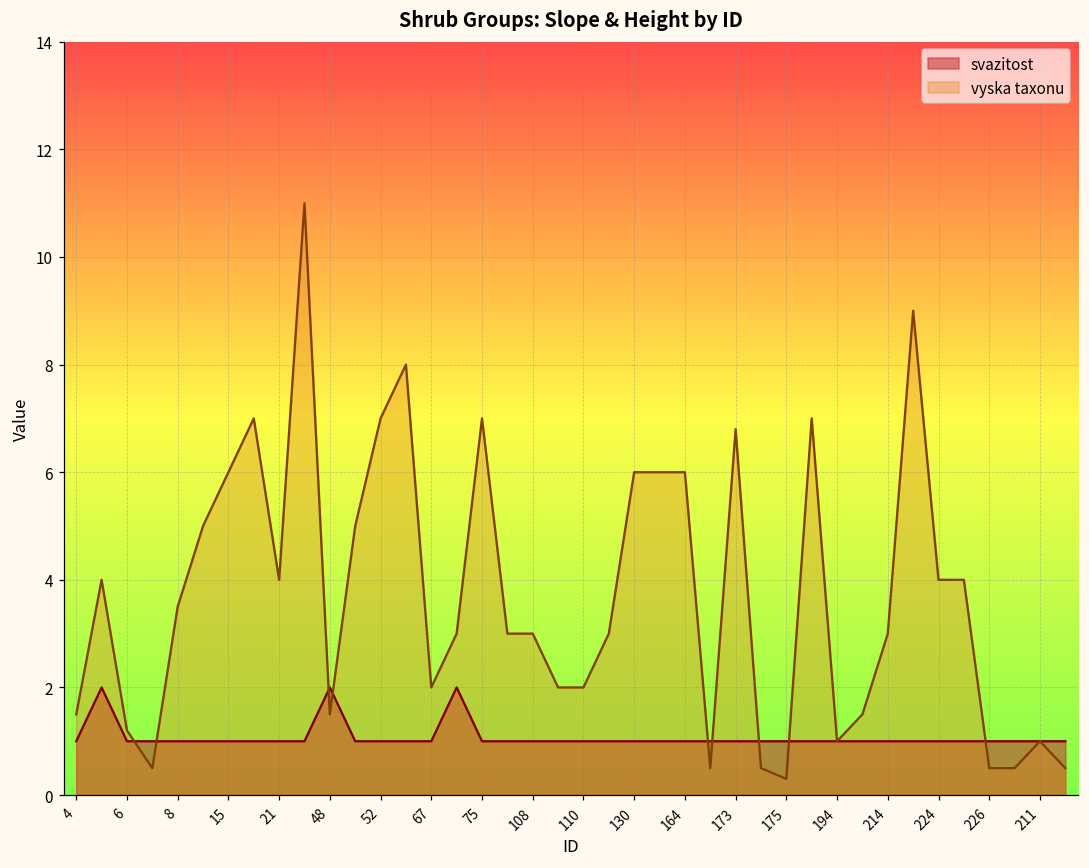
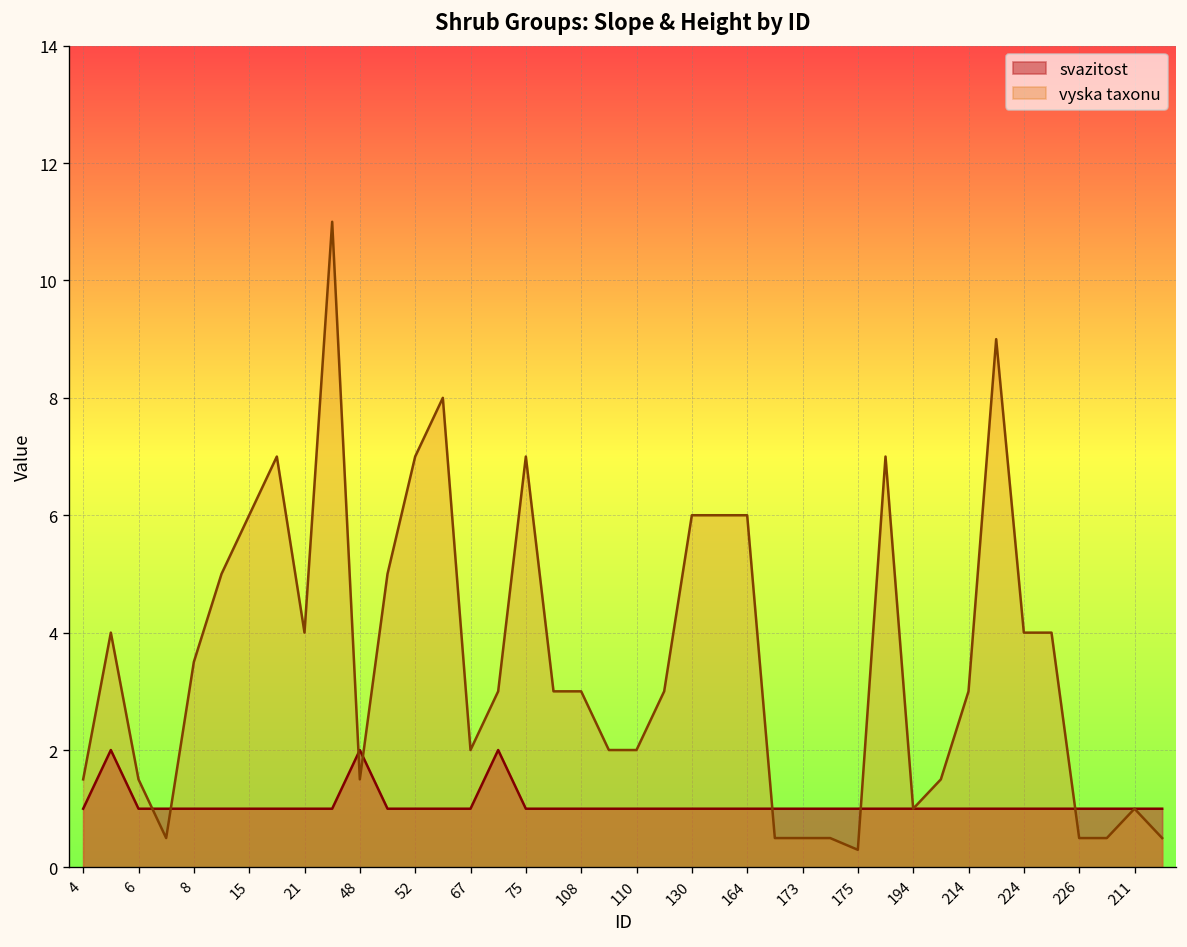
vyska taxonu, 6: 1.2 -> 1.5
vyska taxonu, 173: 6.8 -> 0.5
